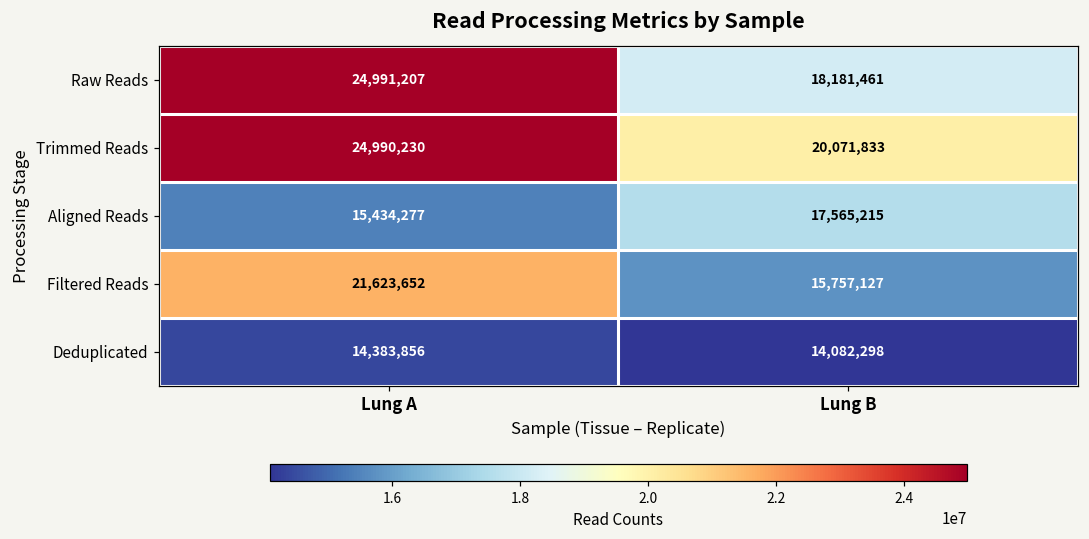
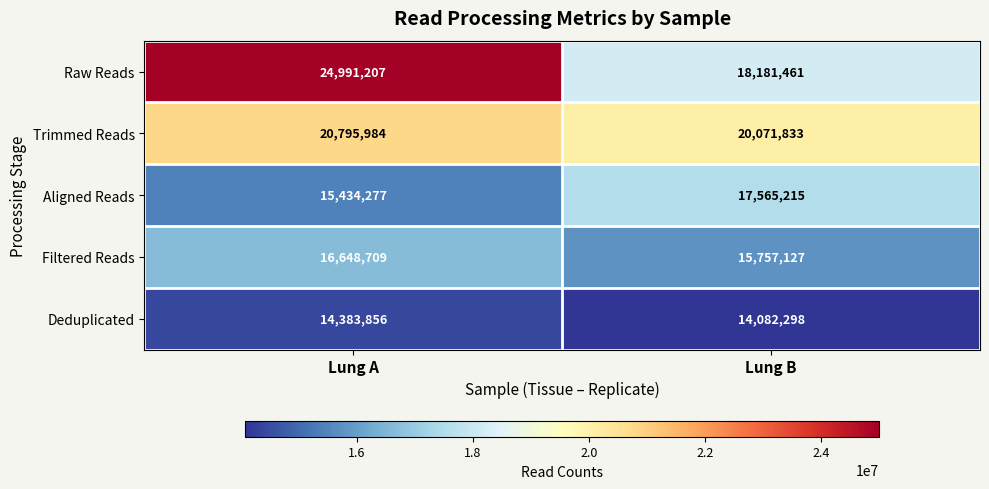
Trimmed Reads, Lung A: 24,990,230 -> 20,795,984
Filtered Reads, Lung A: 21,623,652 -> 16,648,709
